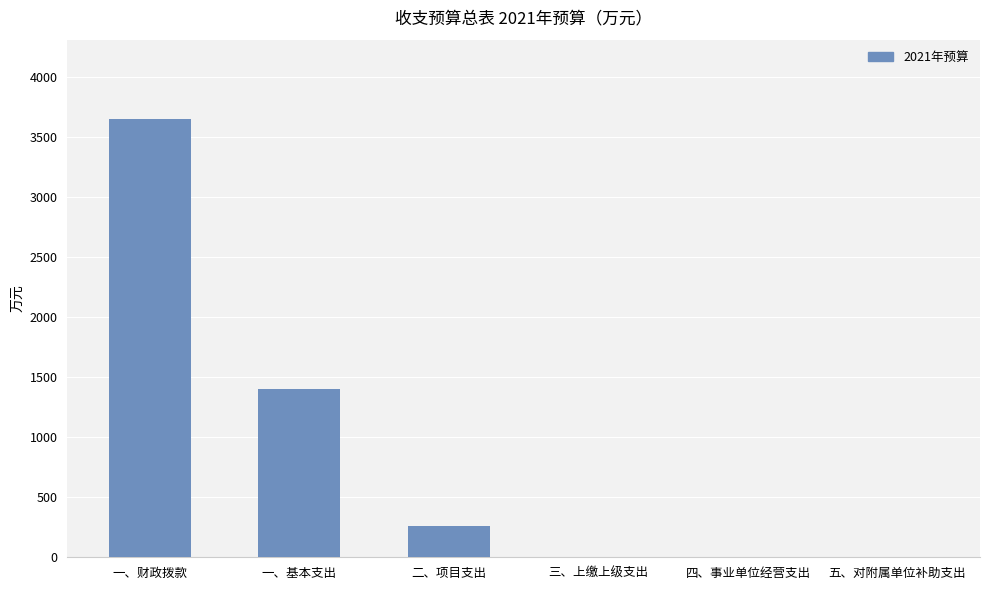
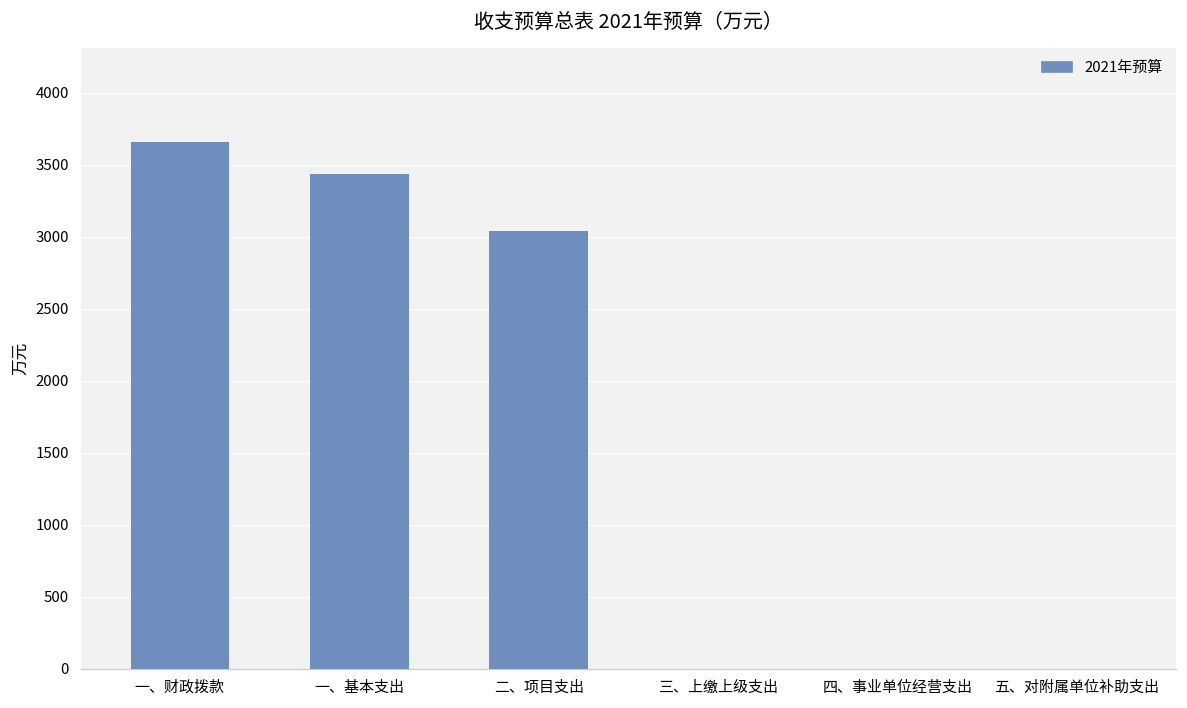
一、基本支出: 1400 -> 3430
二、项目支出: 260 -> 3040
